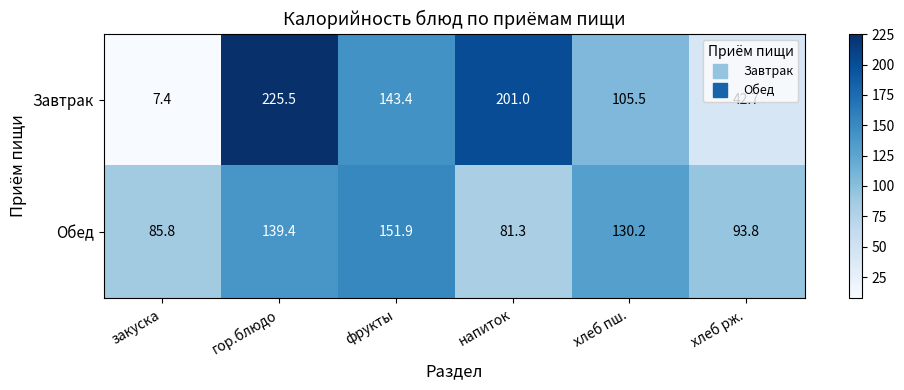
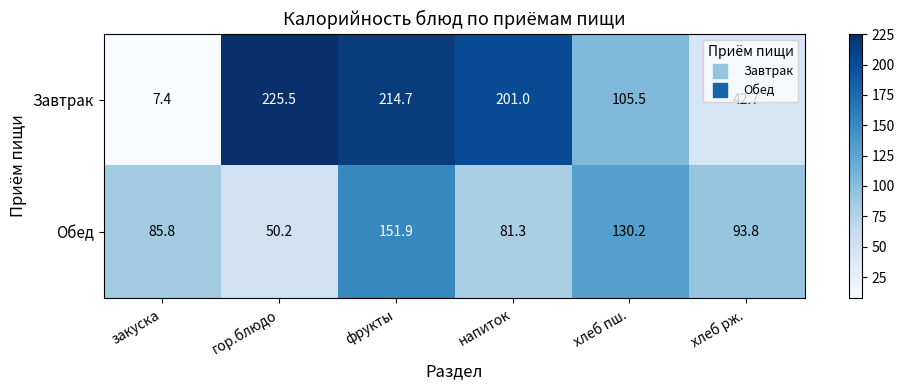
Завтрак, фрукты: 143.4 -> 214.7
Обед, гор.блюдо: 139.4 -> 50.2
